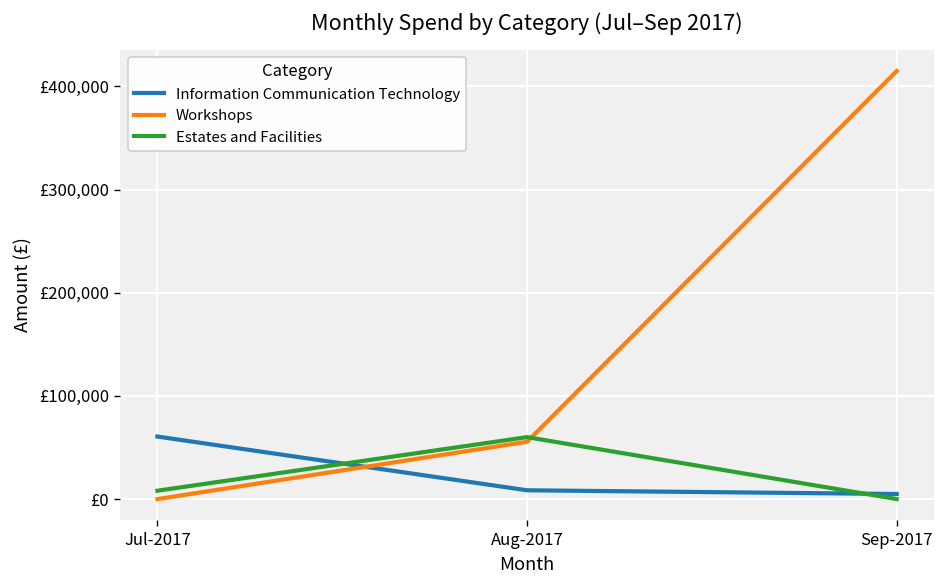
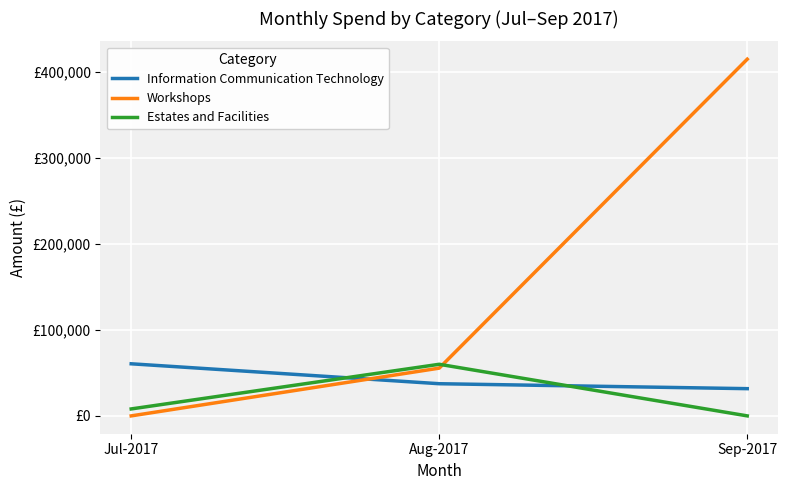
Information Communication Technology, Aug-2017: £10,000 -> £40,000
Information Communication Technology, Sep-2017: £0 -> £30,000
